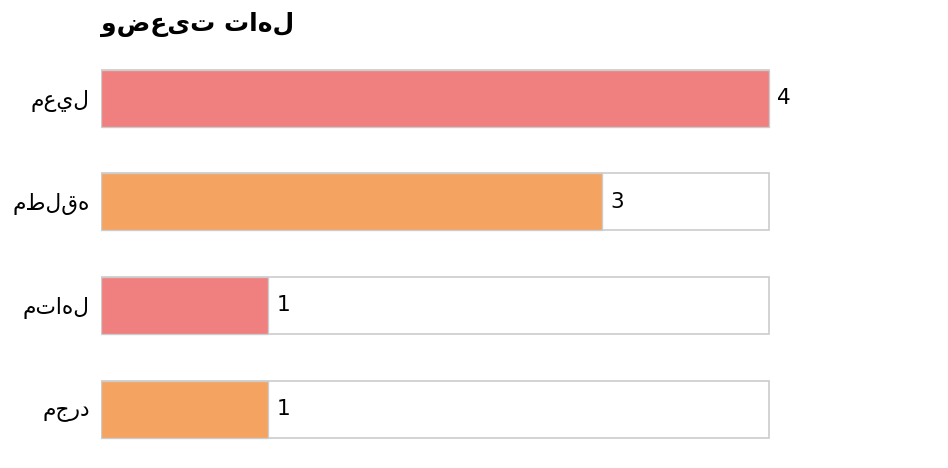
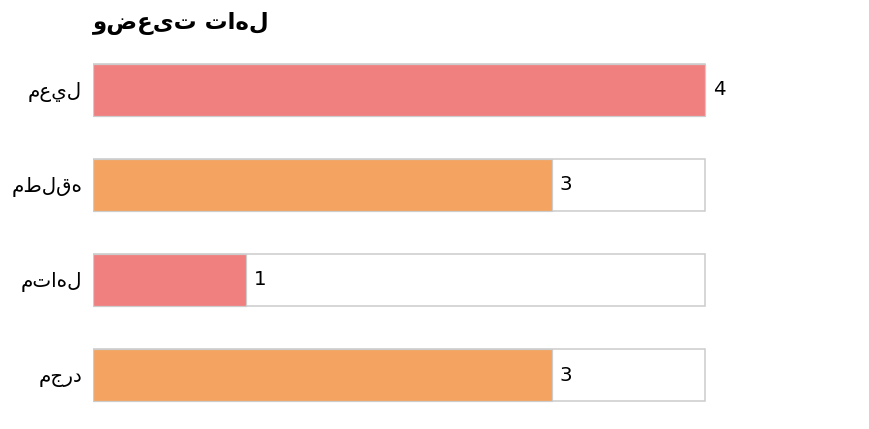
مجرد: 1 -> 3
